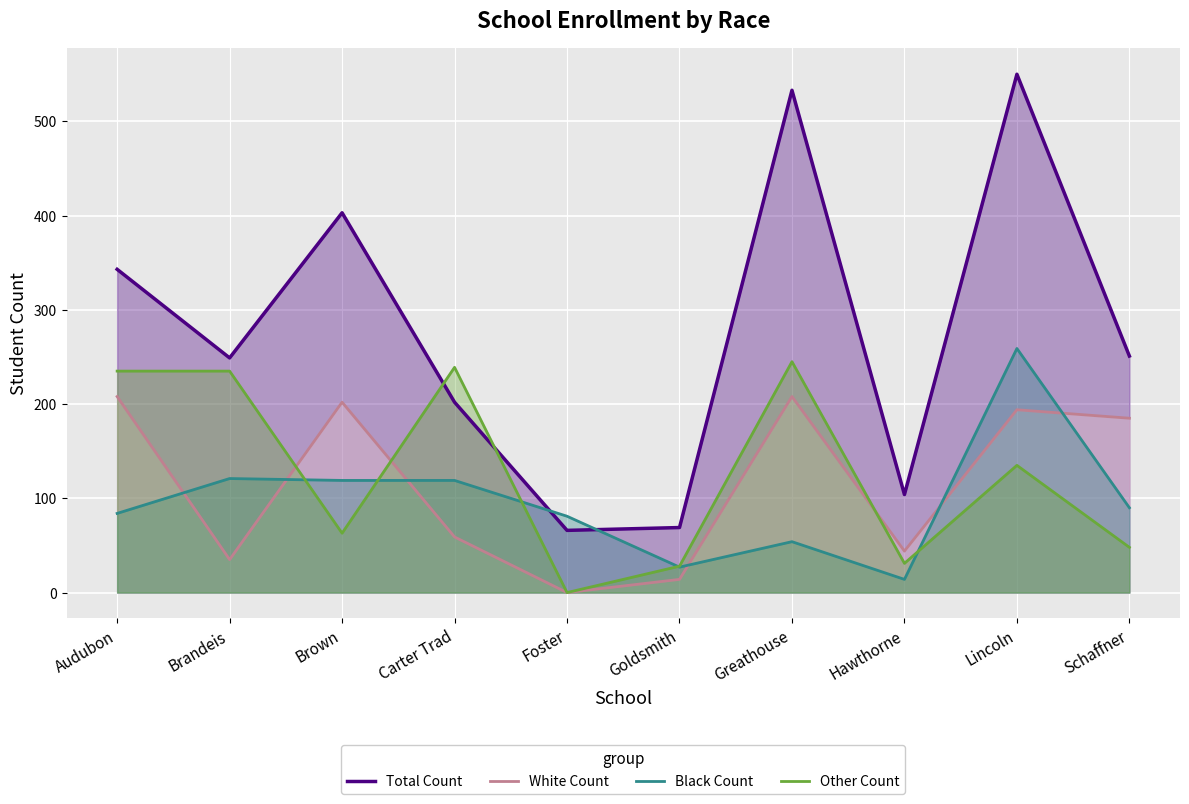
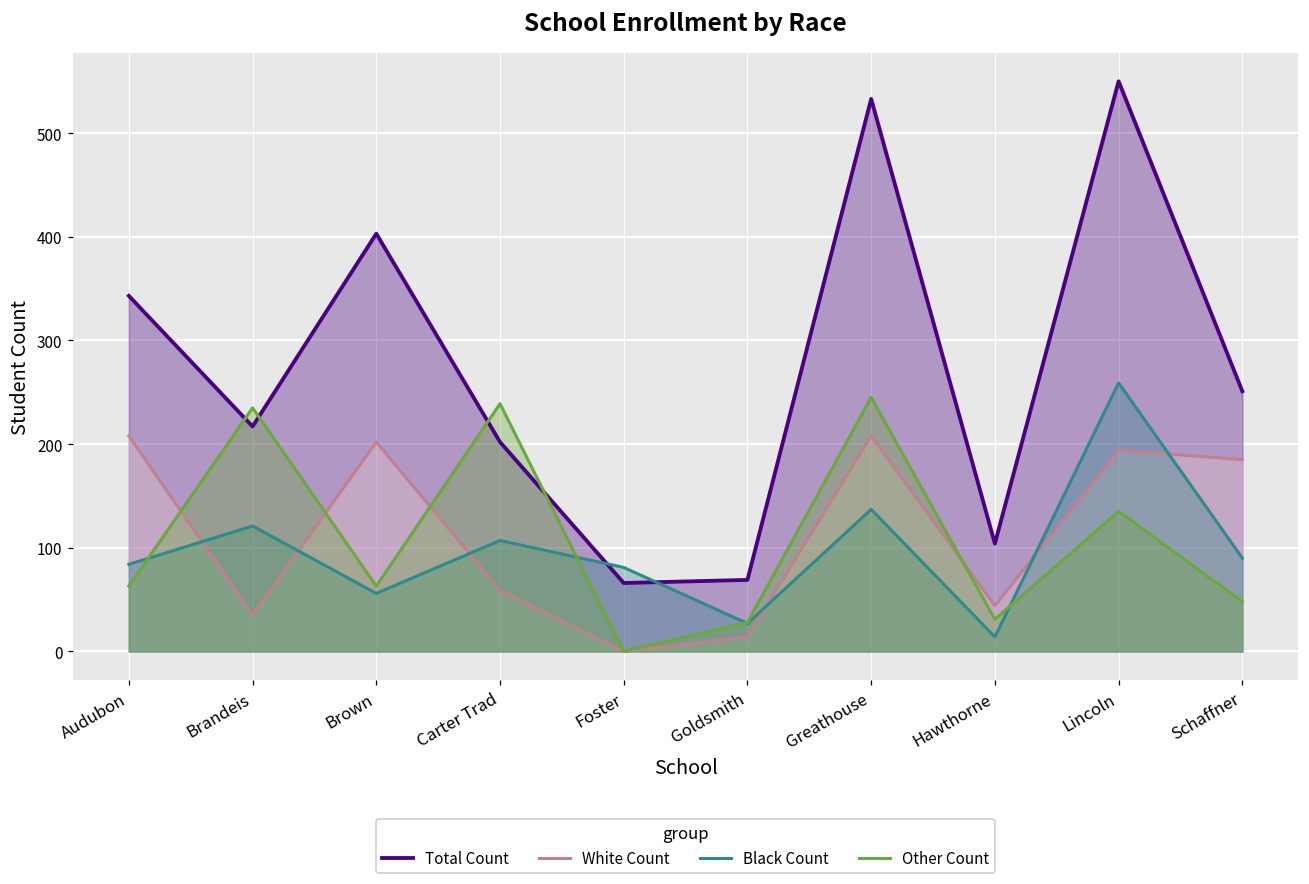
Other Count, Audubon: 240 -> 60
Total Count, Brandeis: 250 -> 220
Black Count, Brown: 120 -> 60
Black Count, Carter Trad: 120 -> 110
Black Count, Greathouse: 50 -> 140
